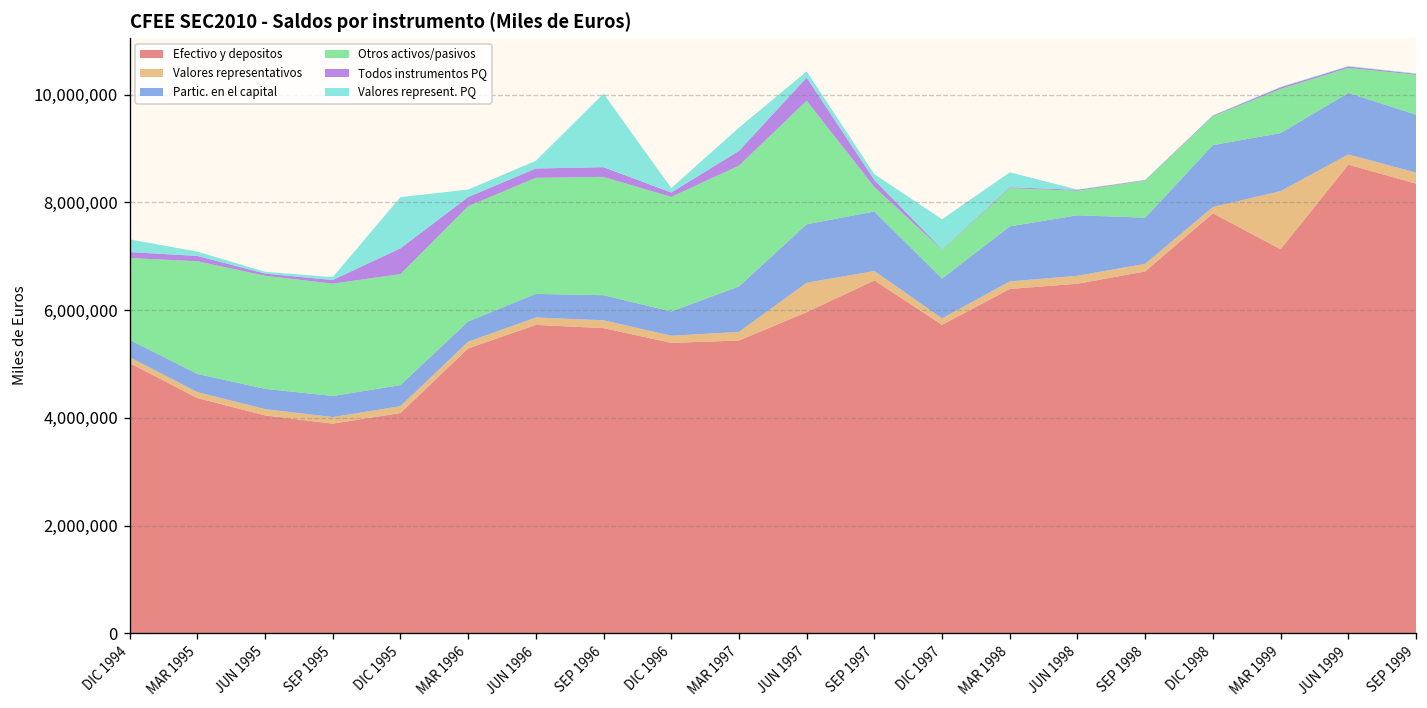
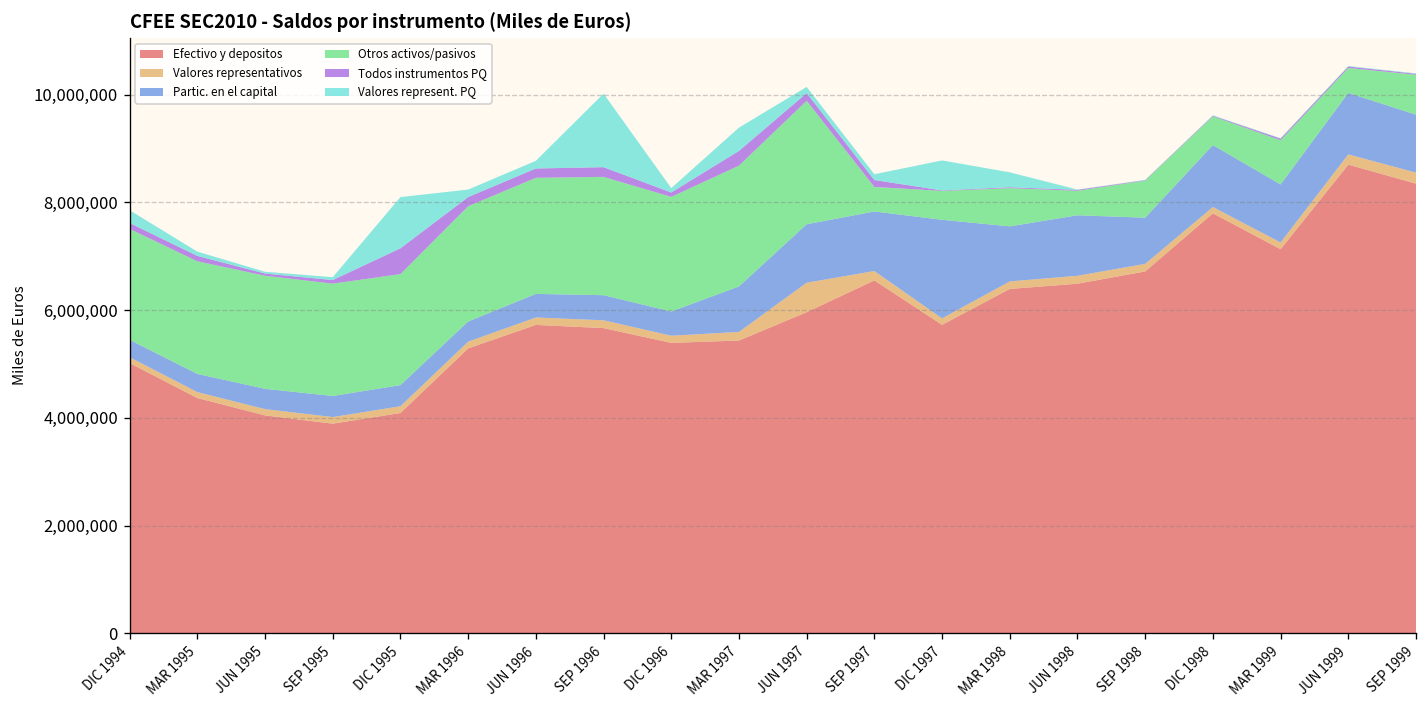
Otros activos/pasivos, DIC 1994: 1,500,000 -> 2,100,000
Todos instrumentos PQ, JUN 1997: 400,000 -> 100,000
Partic. en el capital, DIC 1997: 700,000 -> 1,800,000
Valores representativos, MAR 1999: 1,100,000 -> 100,000
